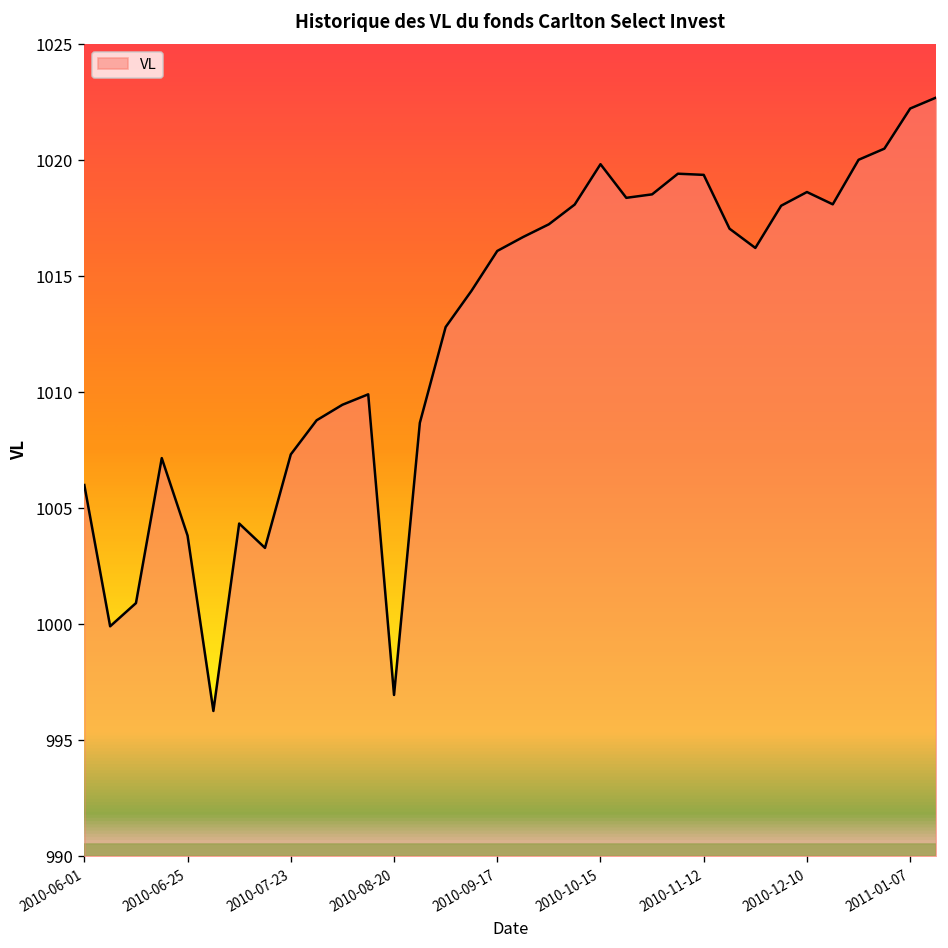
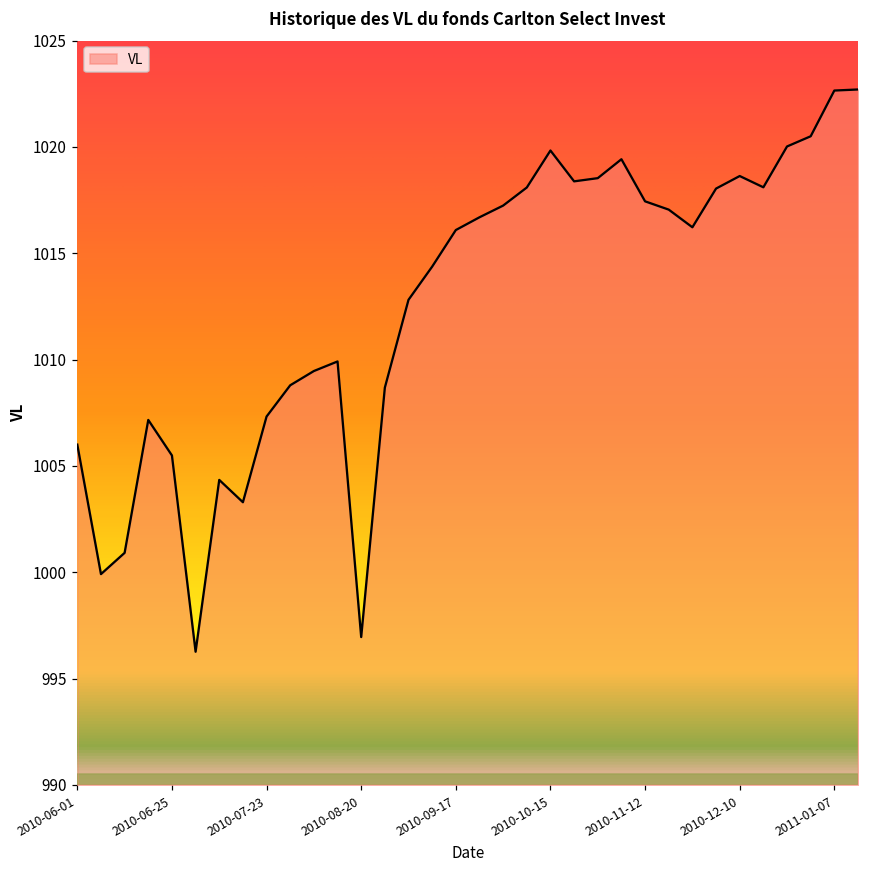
2010-06-25: 1003.8 -> 1005.5
2010-11-12: 1019.4 -> 1017.4
2011-01-07: 1022.2 -> 1022.7
